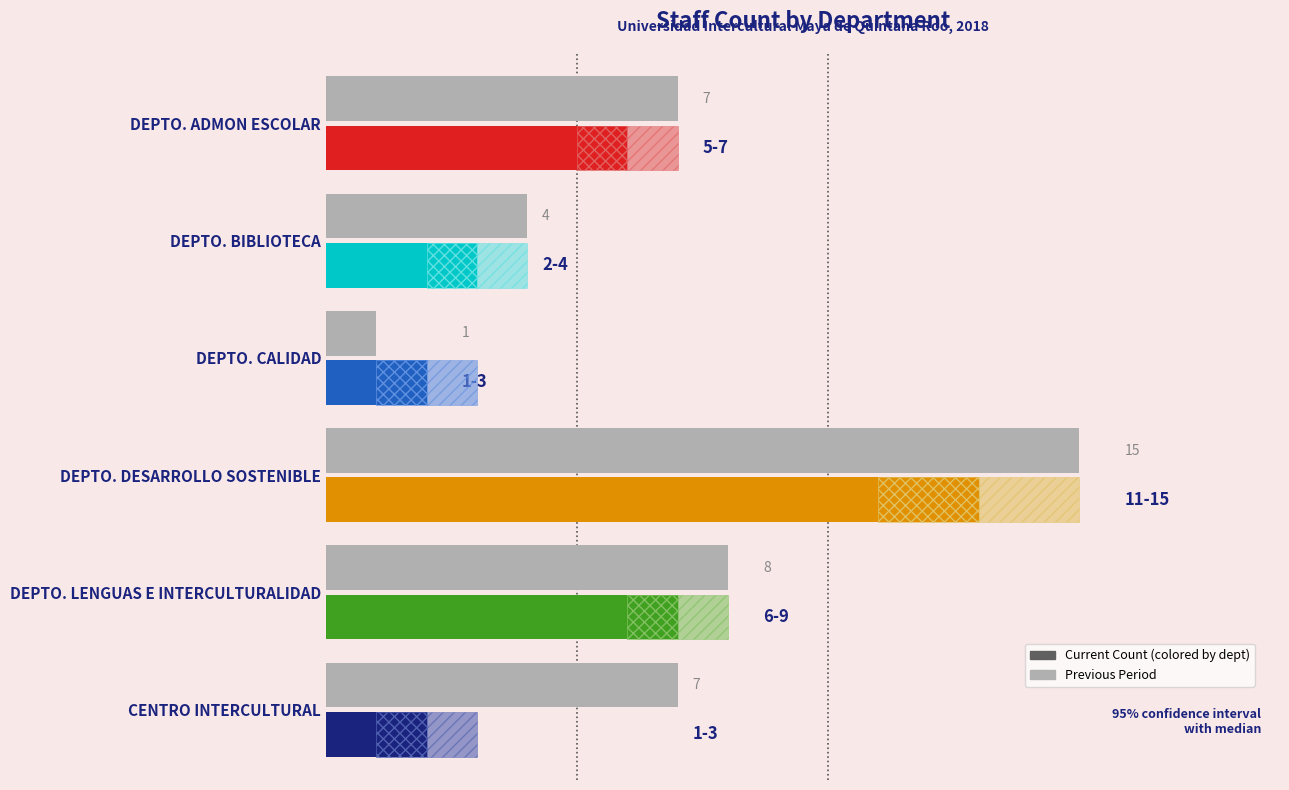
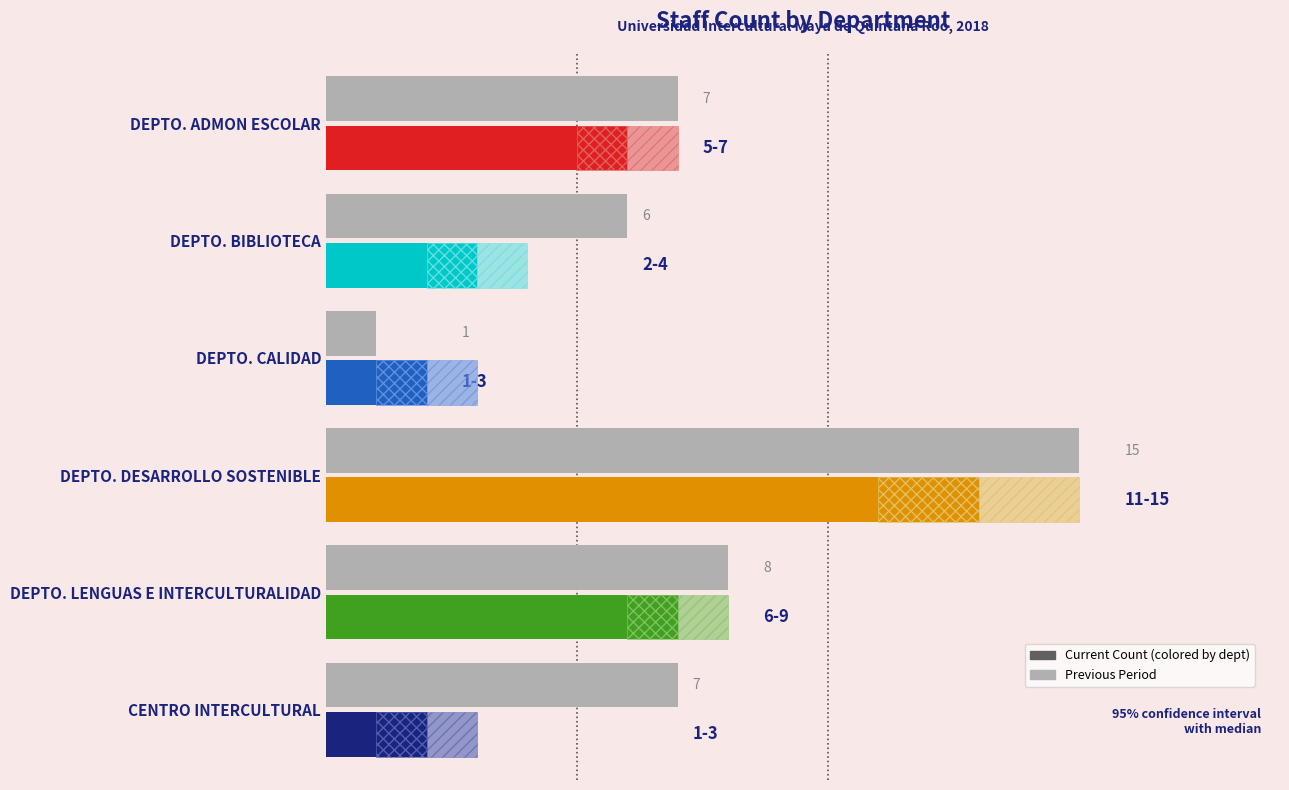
Previous Period, DEPTO. BIBLIOTECA: 4 -> 6
